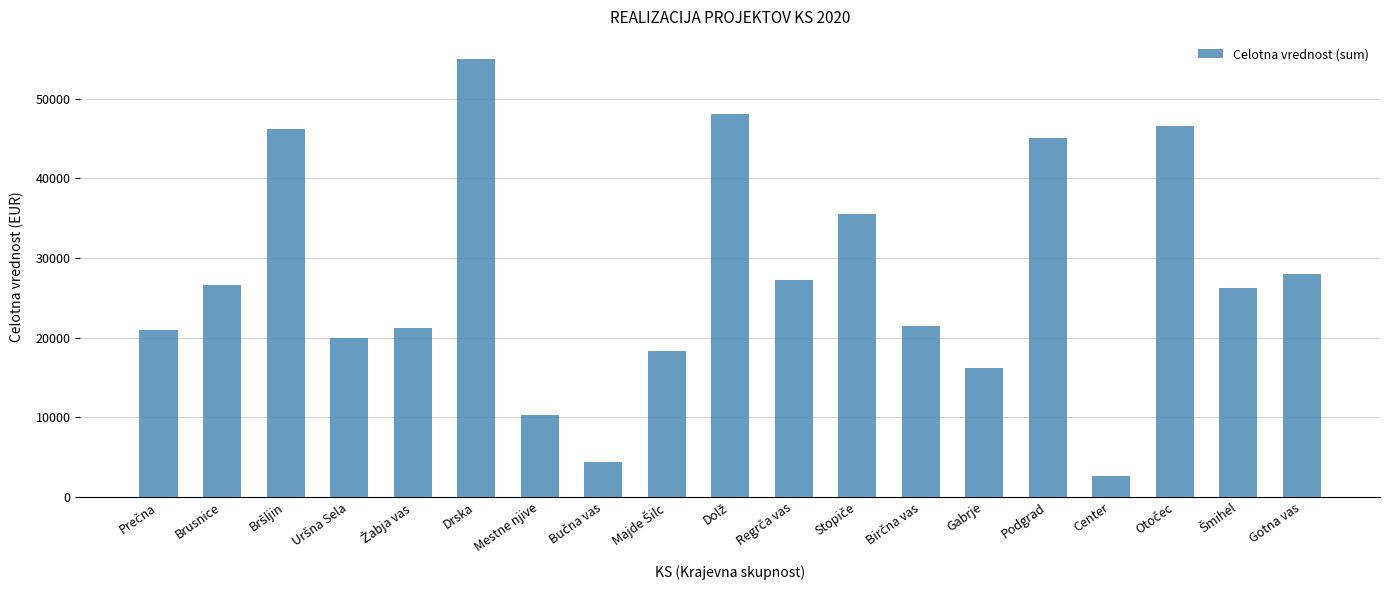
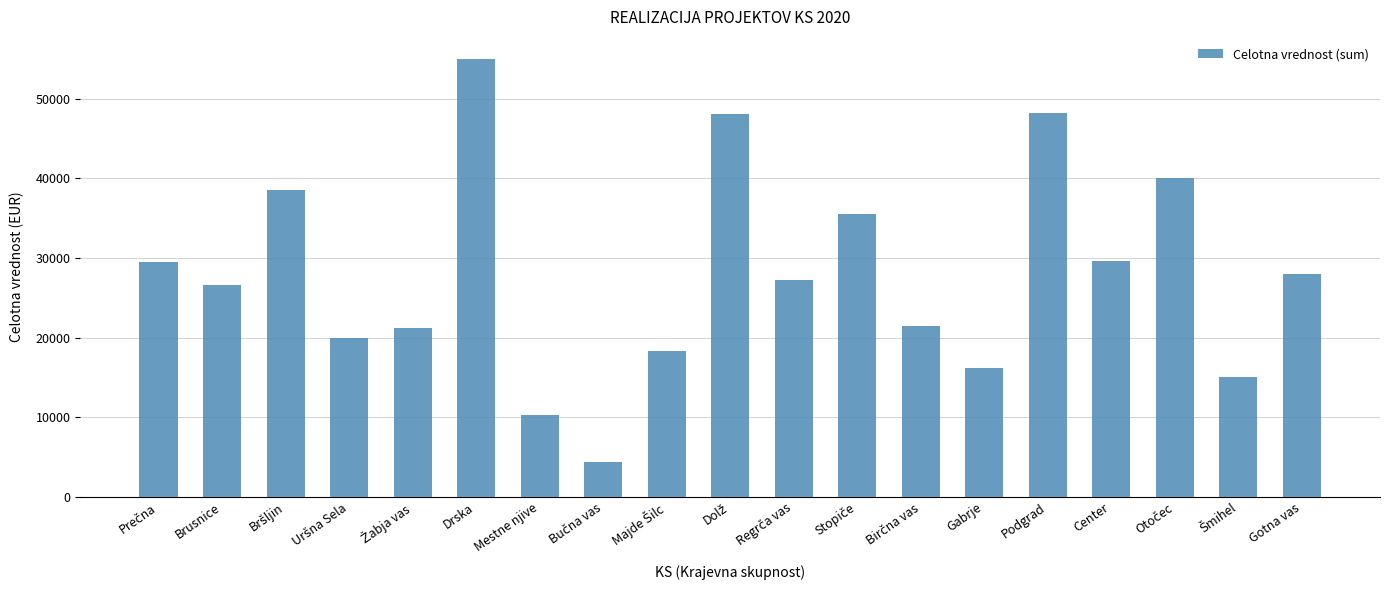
Prečna: 21000 -> 29000
Bršljin: 46000 -> 39000
Podgrad: 45000 -> 48000
Center: 3000 -> 30000
Otočec: 47000 -> 40000
Šmihel: 26000 -> 15000
